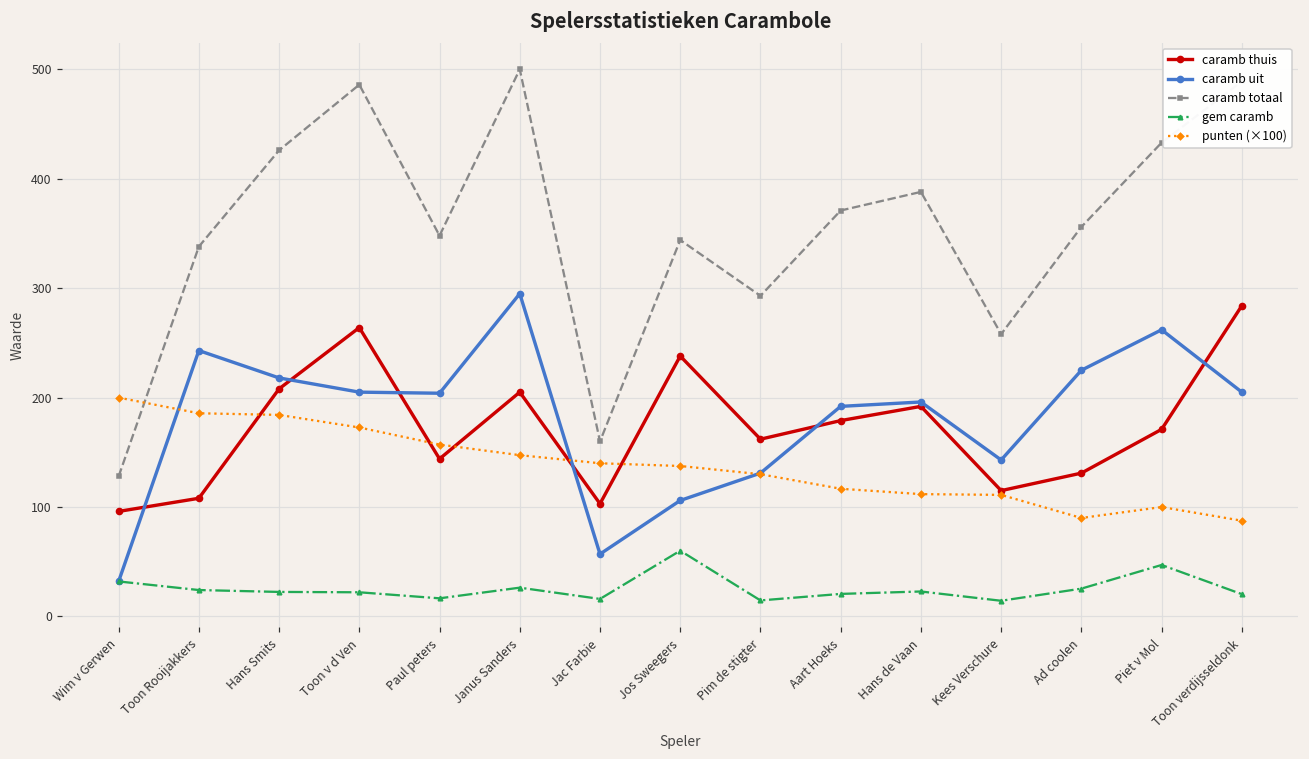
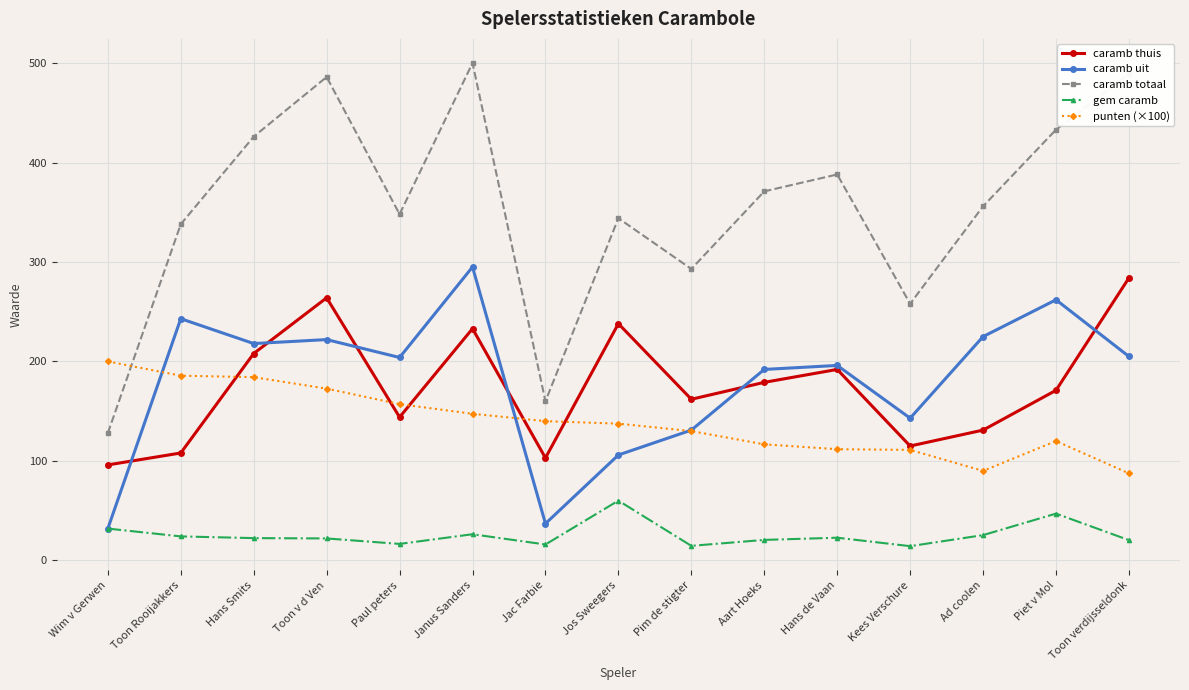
caramb uit, Toon v d Ven: 210 -> 220
caramb thuis, Janus Sanders: 210 -> 230
caramb uit, Jac Farbie: 60 -> 40
punten (×100), Piet v Mol: 100 -> 120
